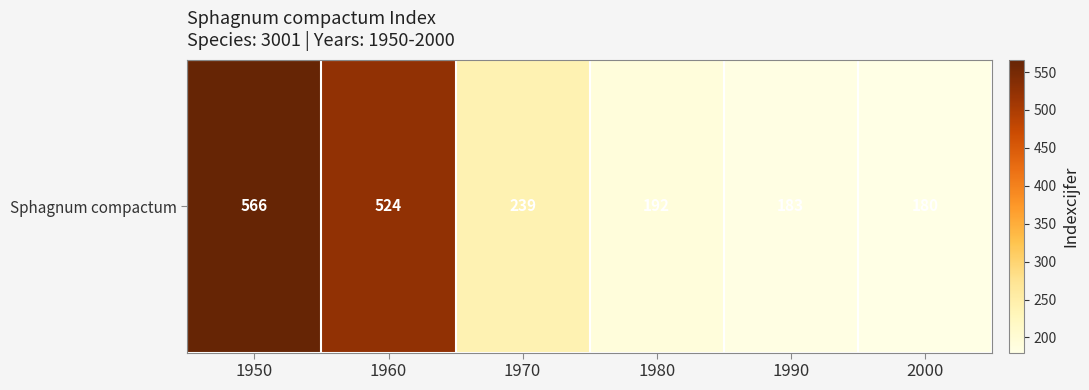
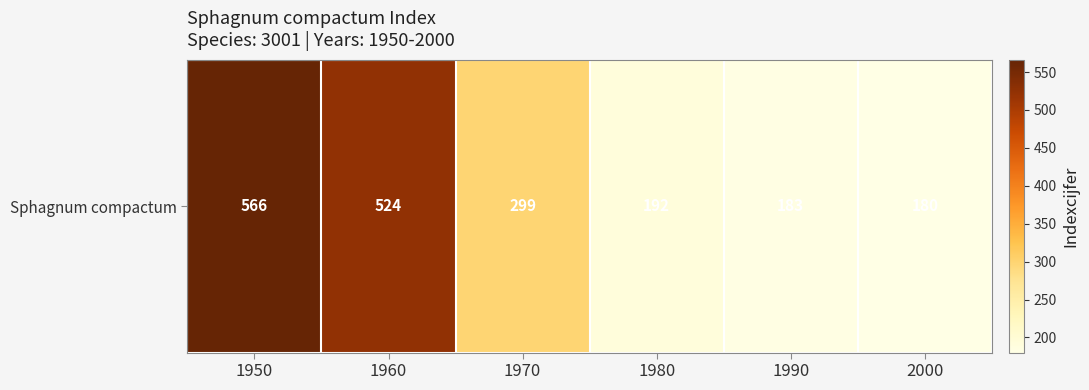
Sphagnum compactum, 1970: 239 -> 299
